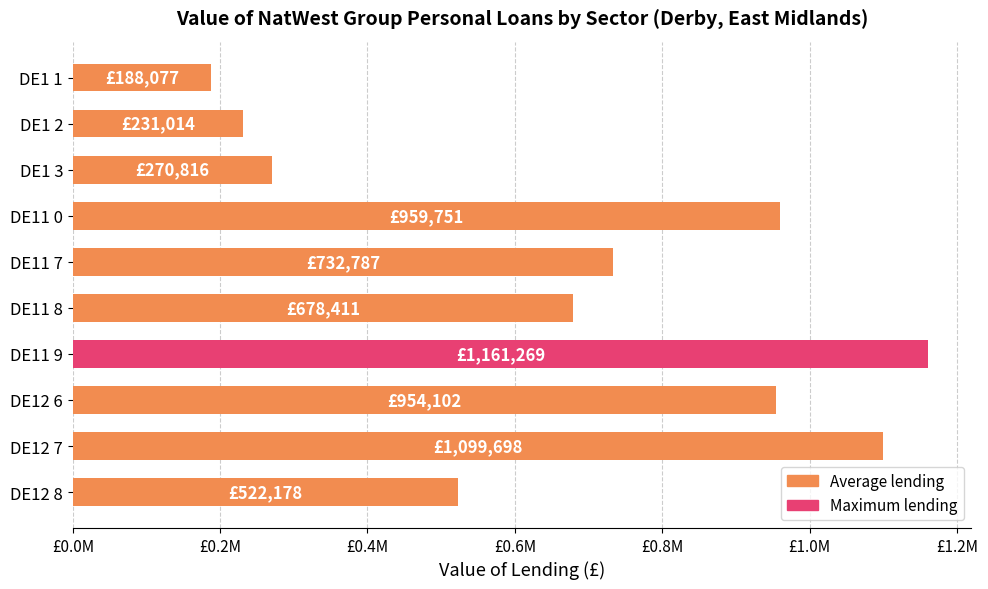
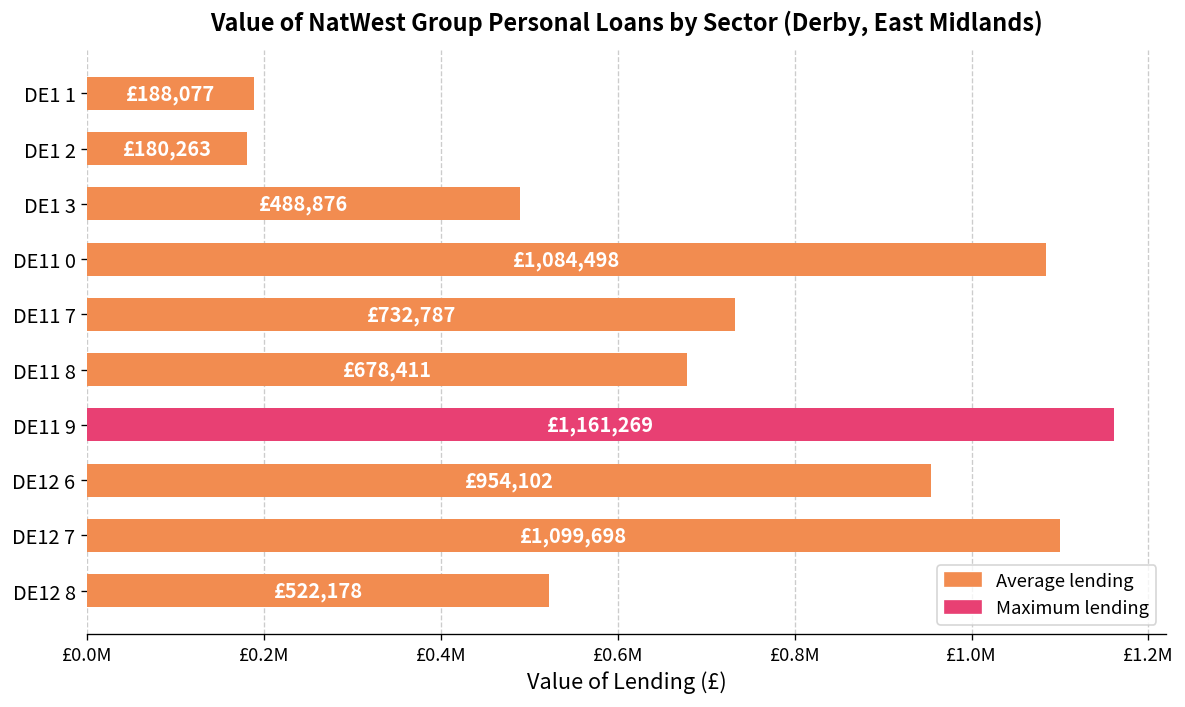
DE1 2: £231,014 -> £180,263
DE1 3: £270,816 -> £488,876
DE11 0: £959,751 -> £1,084,498
